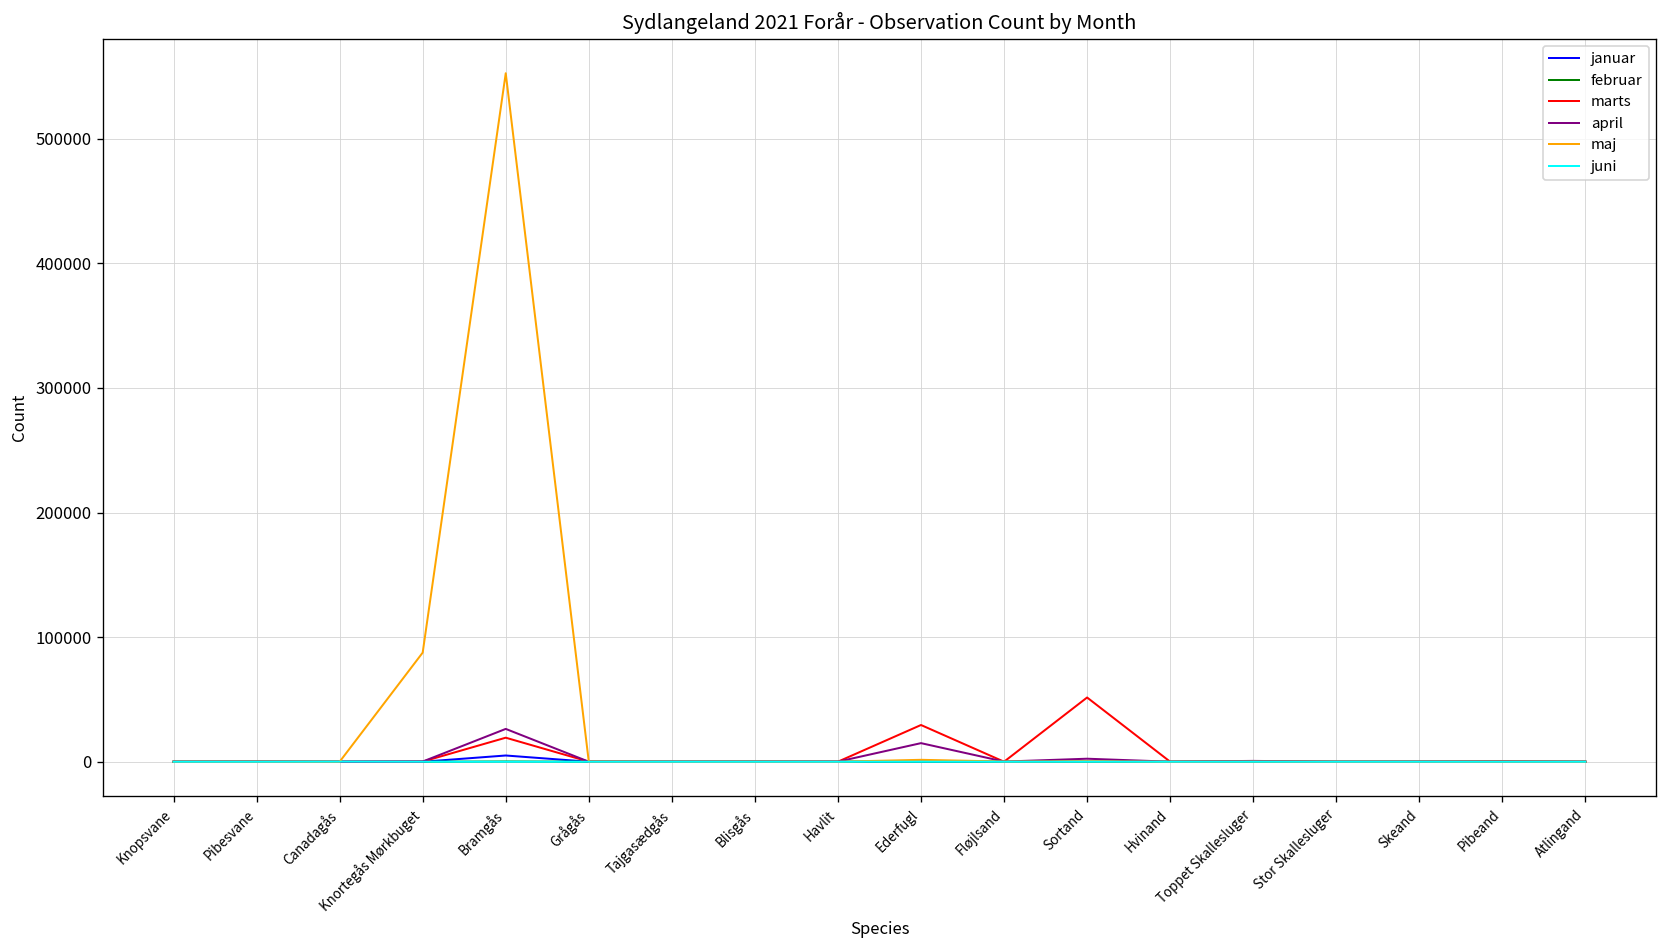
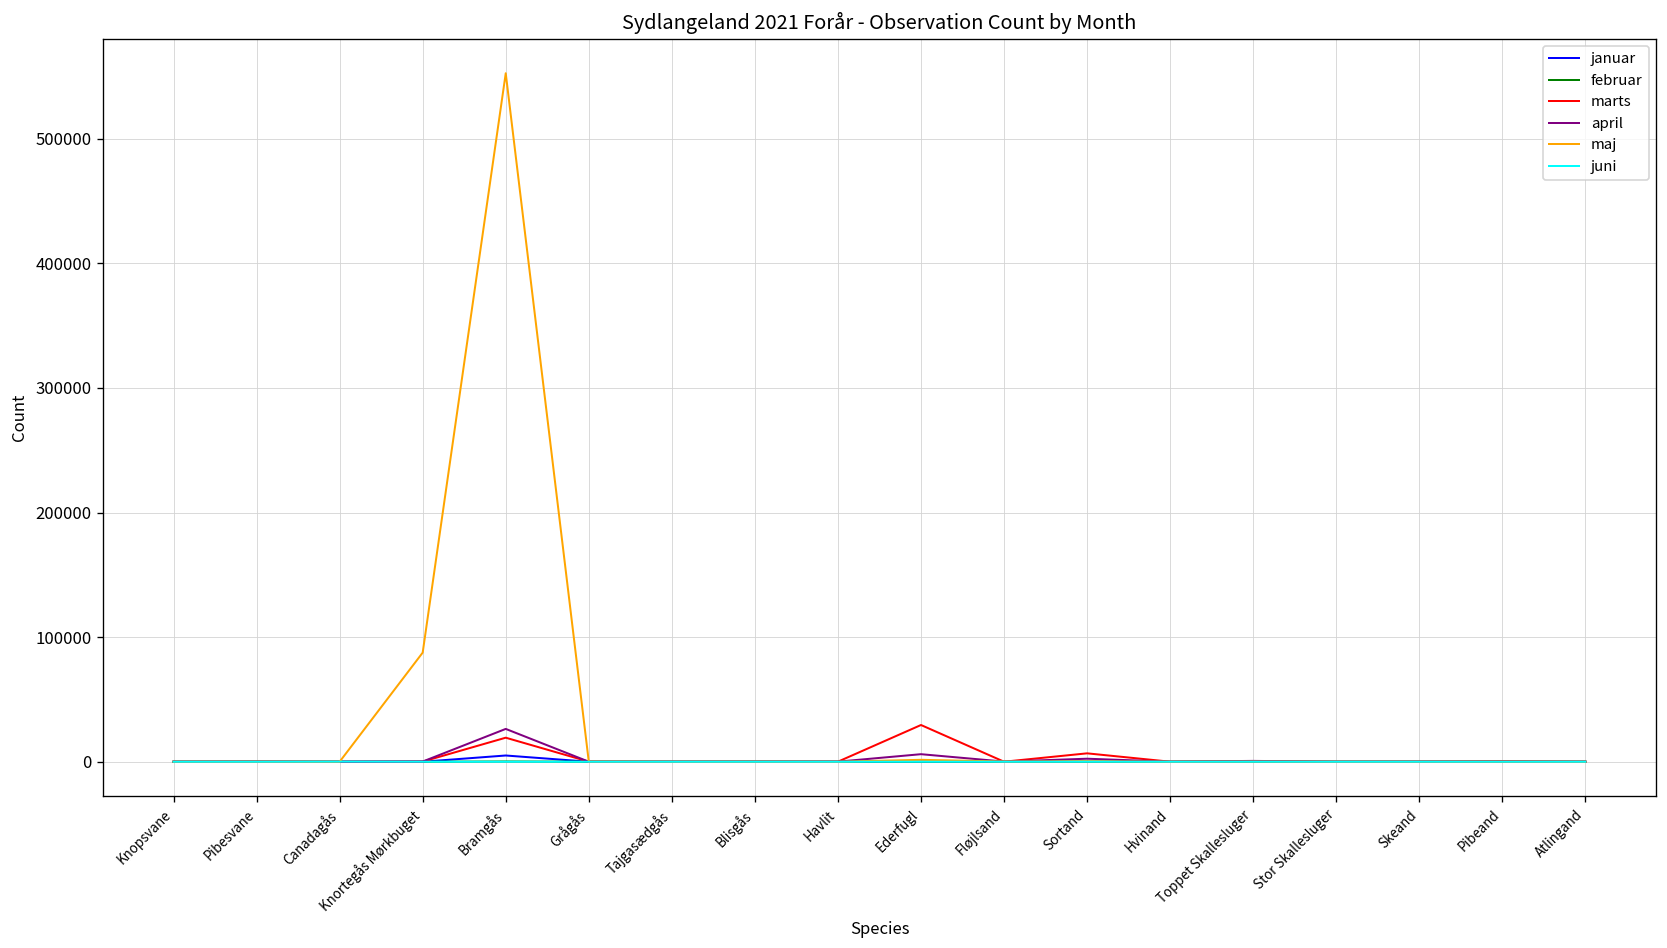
april, Ederfugl: 15000 -> 6000
marts, Sortand: 52000 -> 7000
